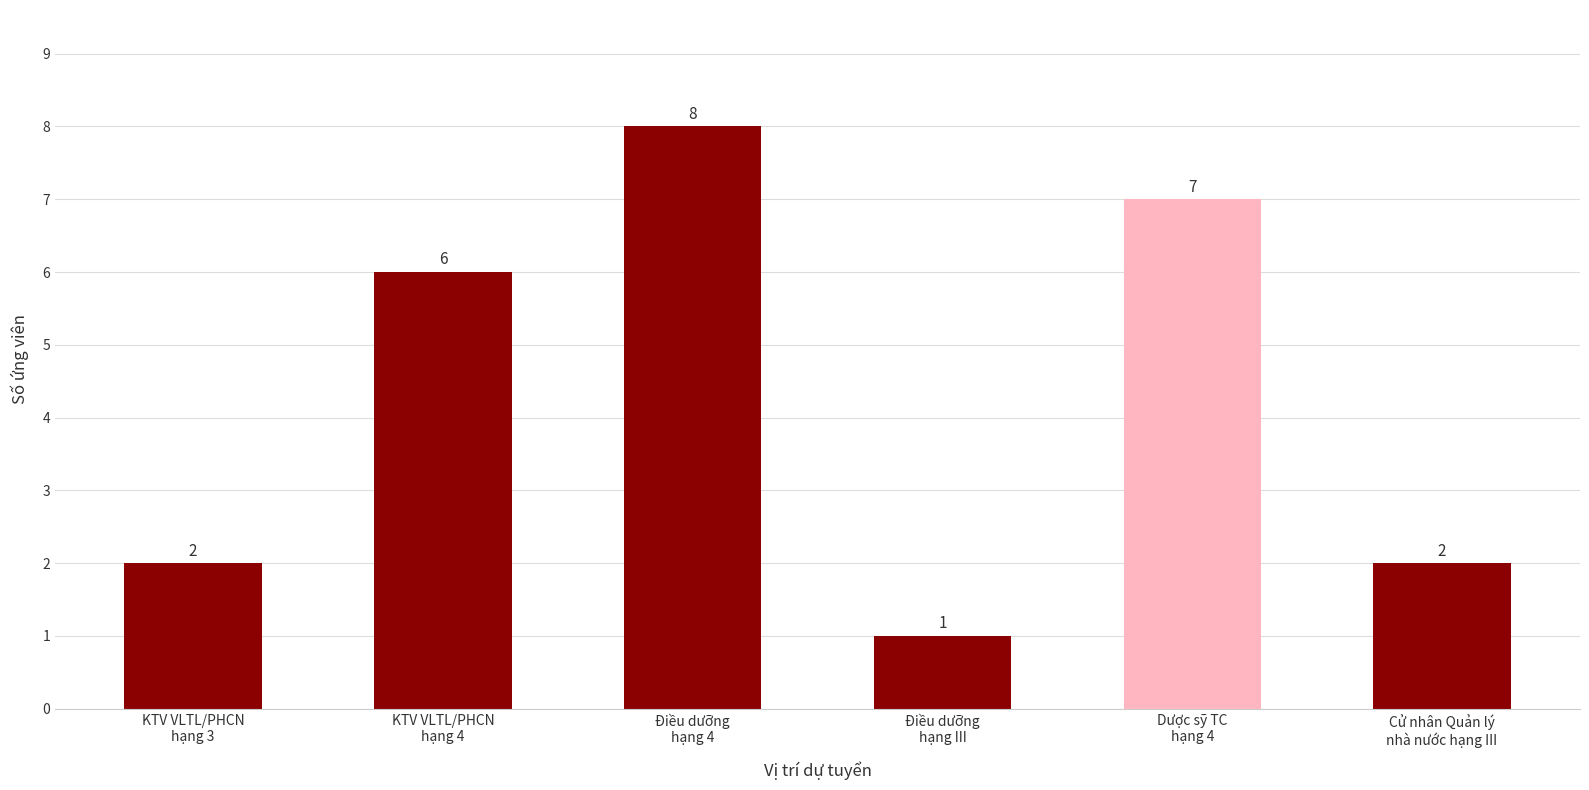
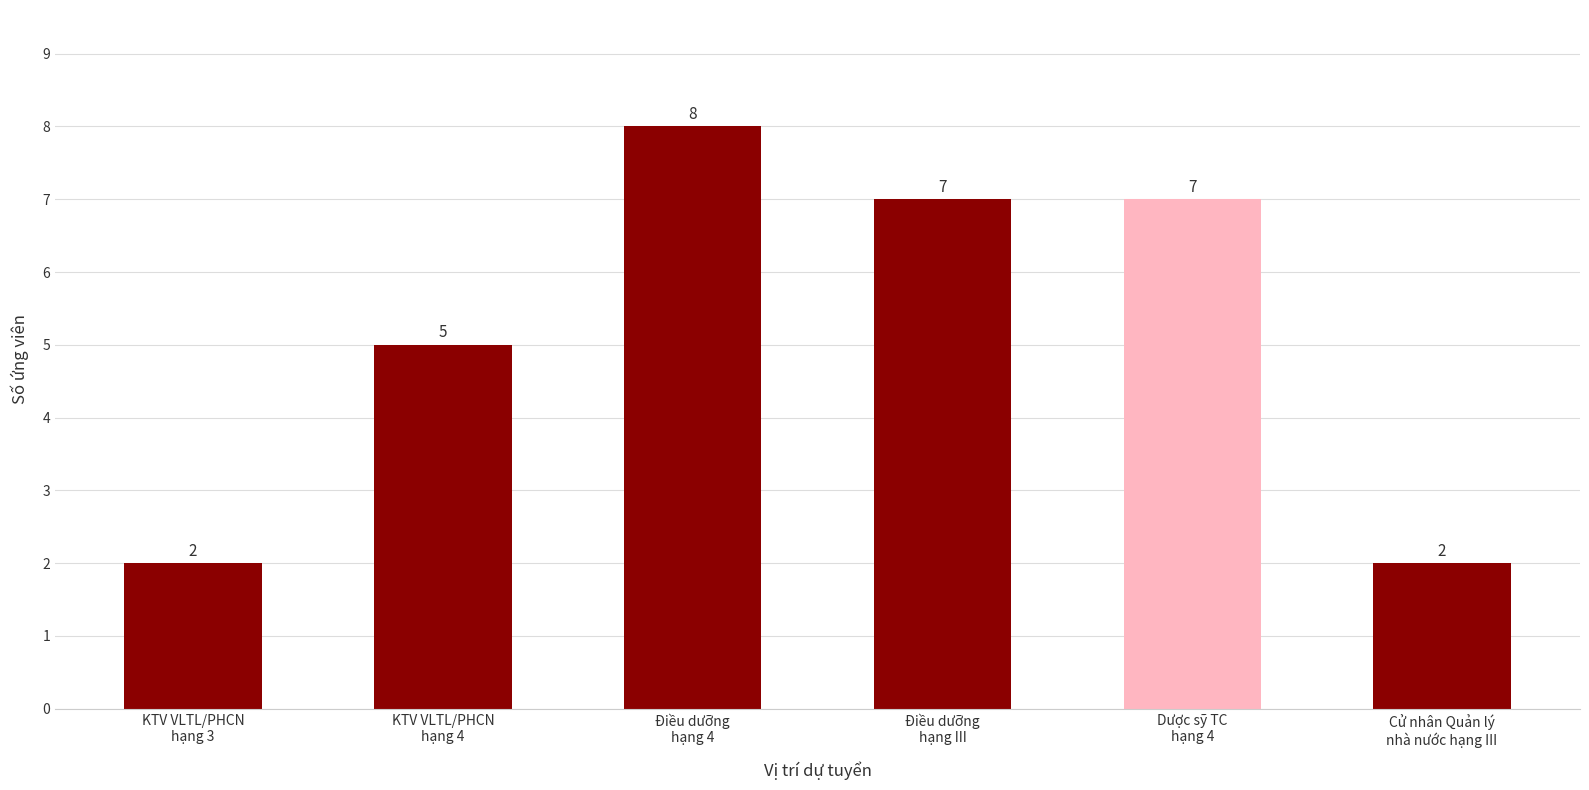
KTV VLTL/PHCN hạng 4: 6 -> 5
Điều dưỡng hạng III: 1 -> 7
